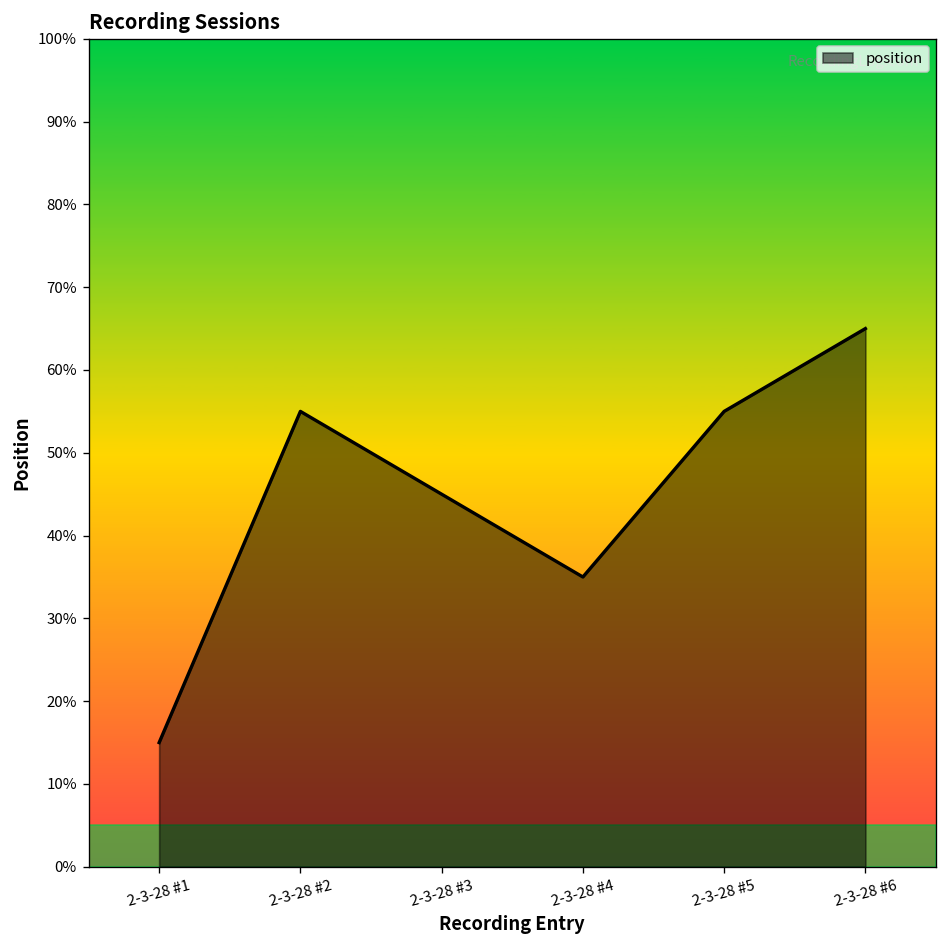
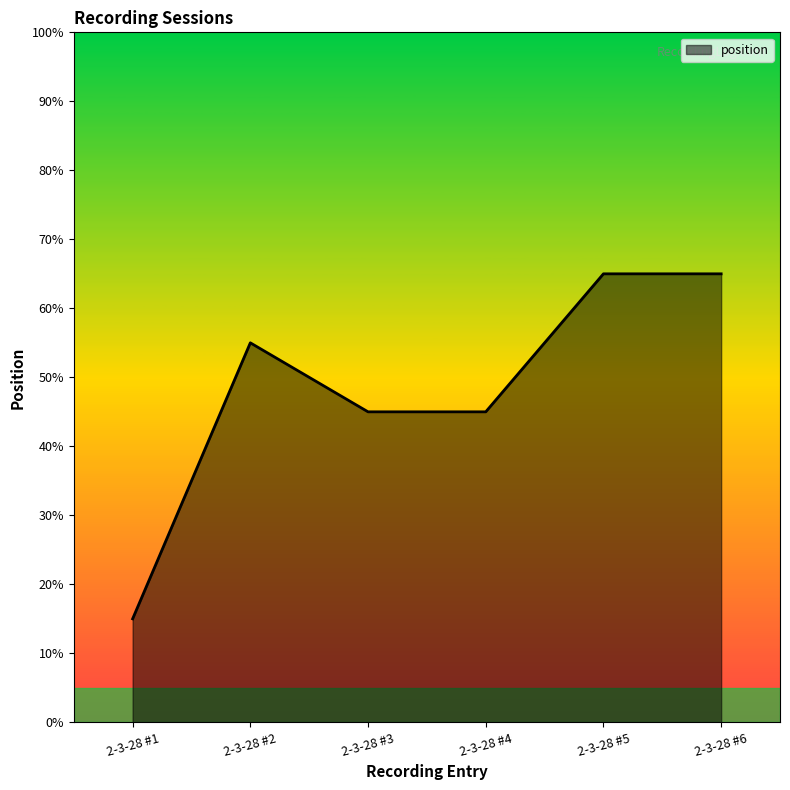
2-3-28 #4: 35% -> 45%
2-3-28 #5: 55% -> 65%
